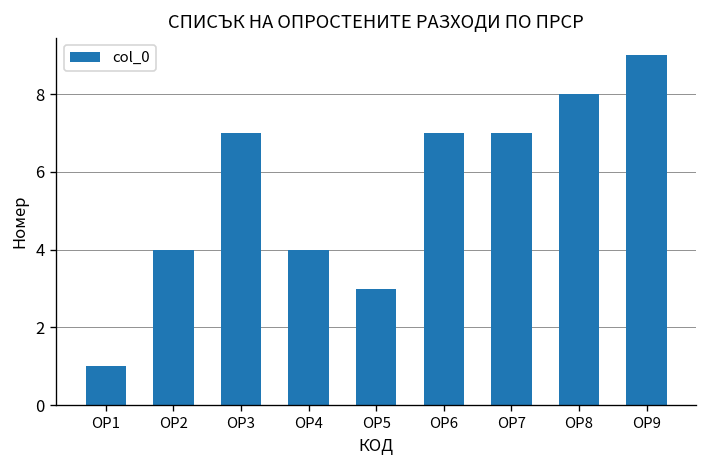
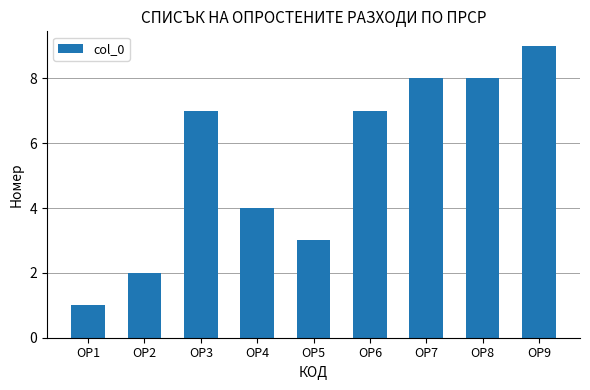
ОР2: 4 -> 2
ОР7: 7 -> 8
